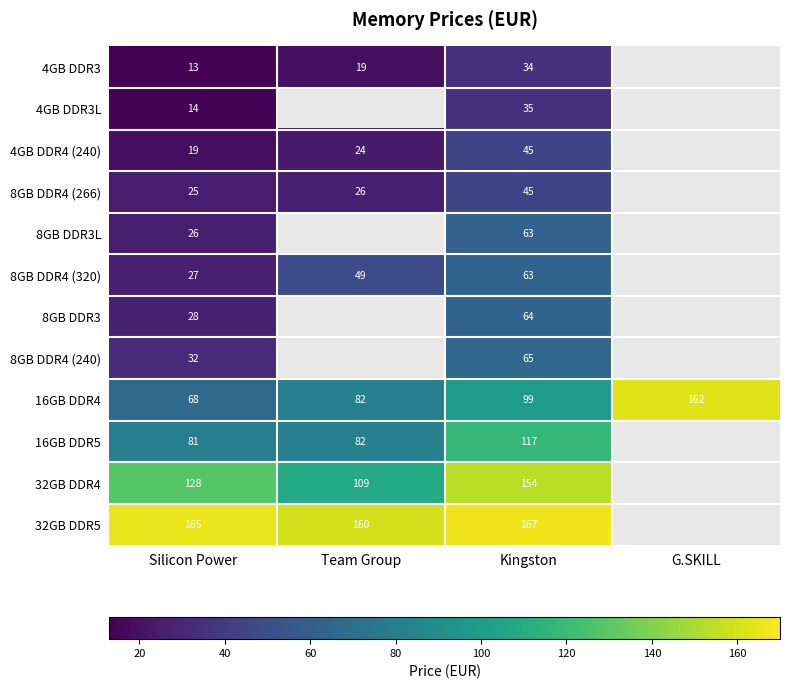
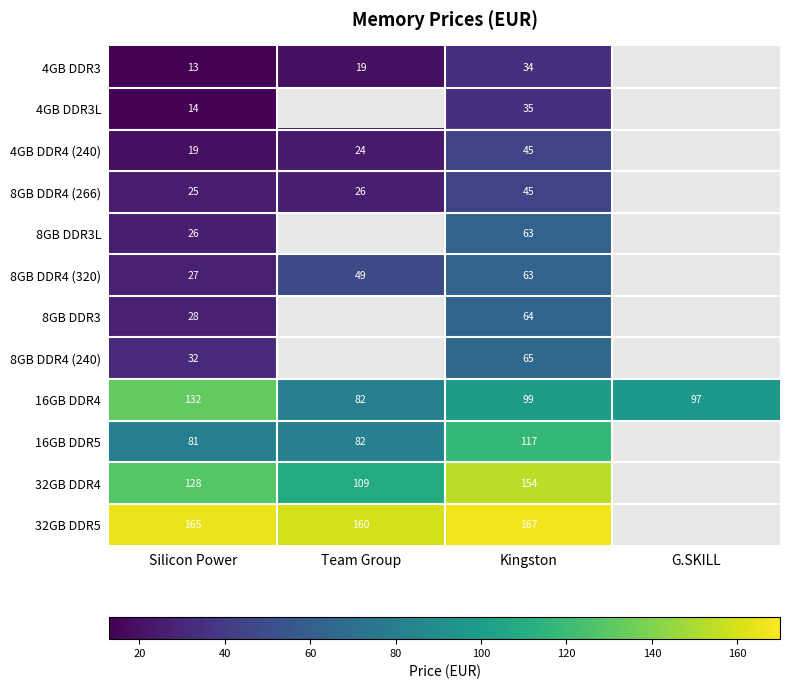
16GB DDR4, Silicon Power: 68 -> 132
16GB DDR4, G.SKILL: 162 -> 97
